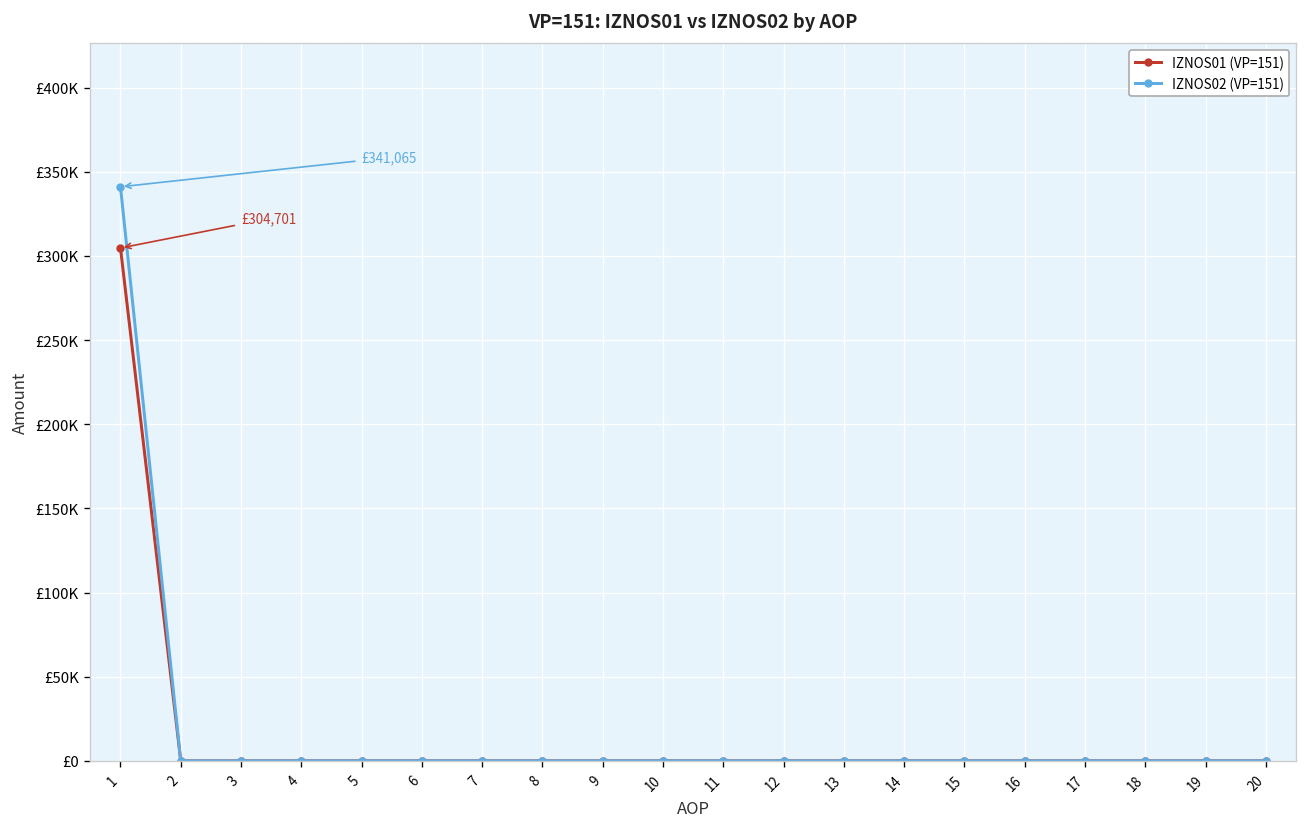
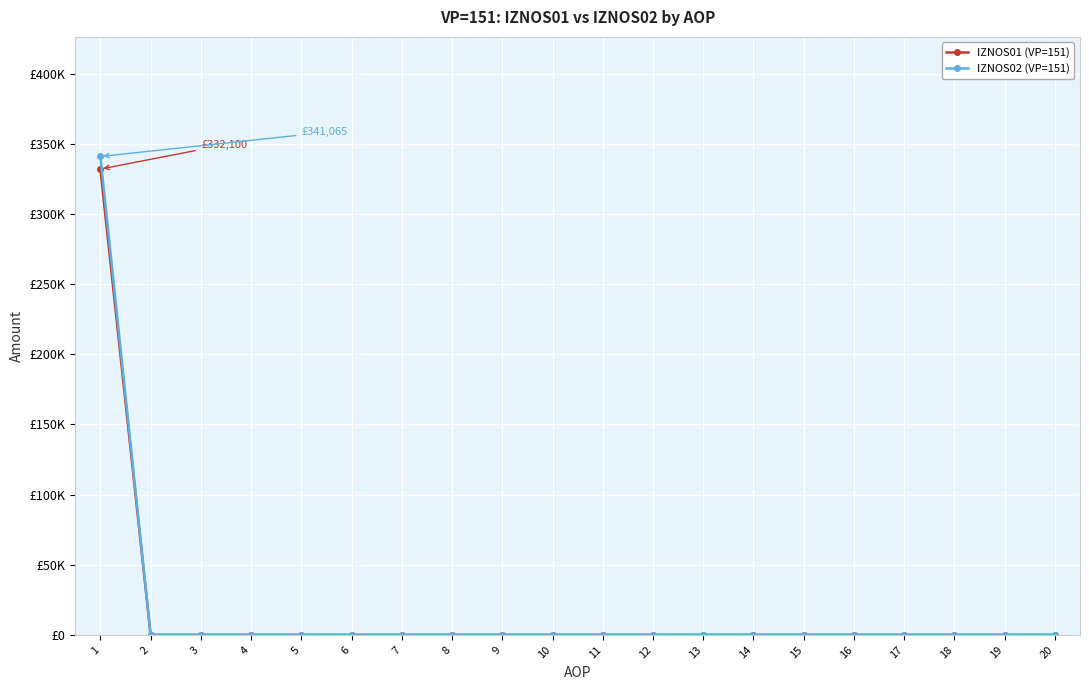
IZNOS01 (VP=151), 1: £304,701 -> £332,100
